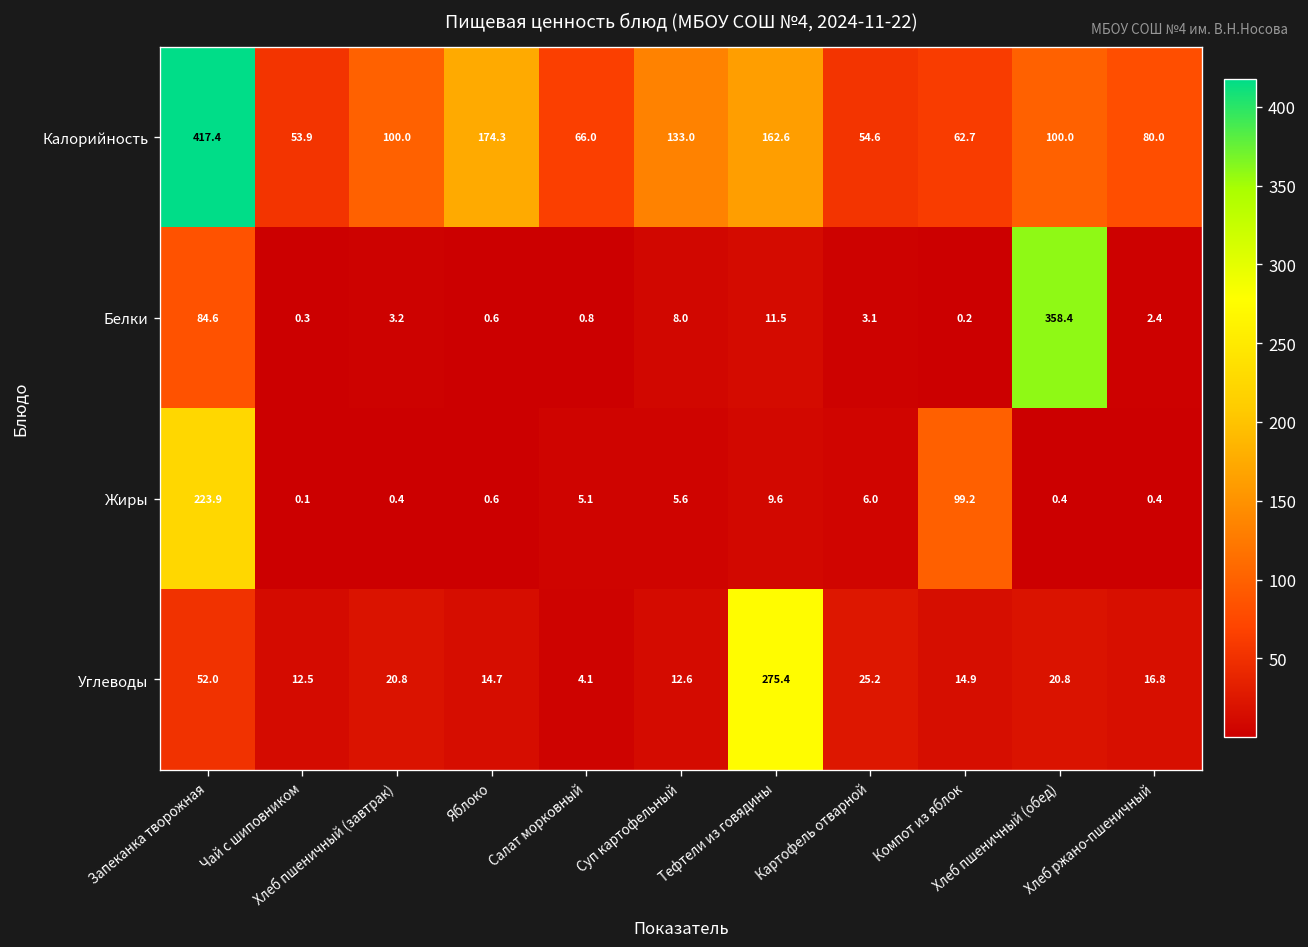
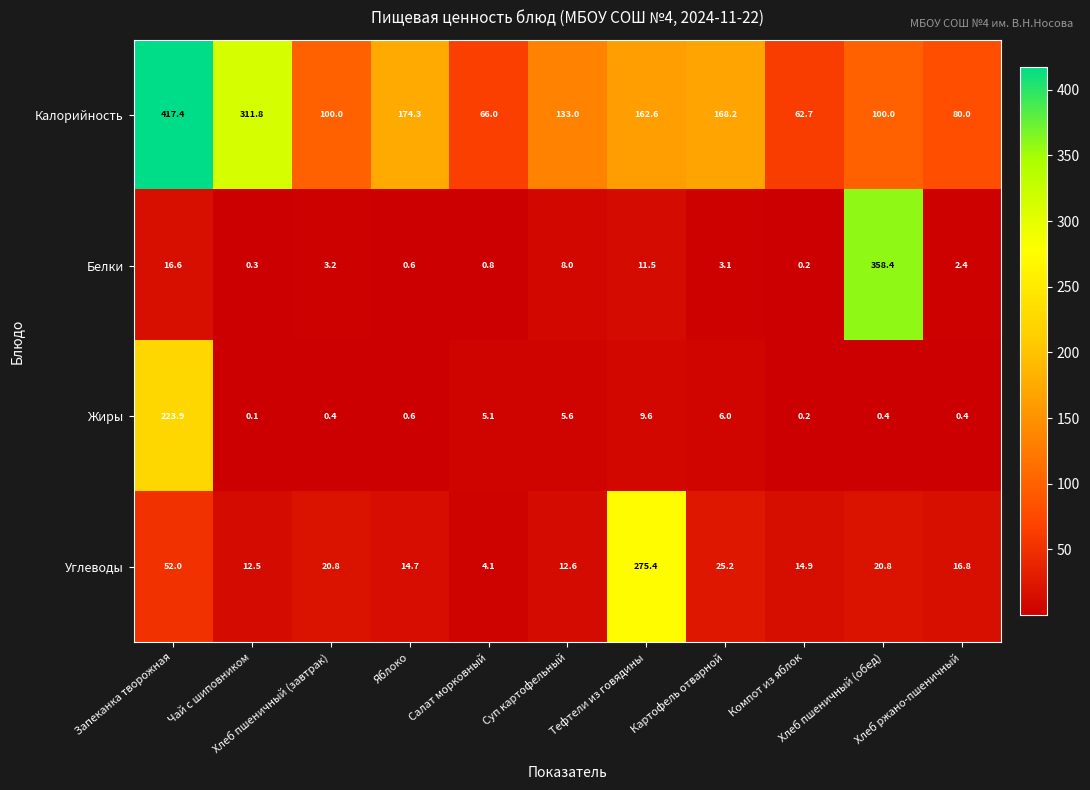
Калорийность, Чай с шиповником: 53.9 -> 311.8
Калорийность, Картофель отварной: 54.6 -> 168.2
Белки, Запеканка творожная: 84.6 -> 16.6
Жиры, Компот из яблок: 99.2 -> 0.2
